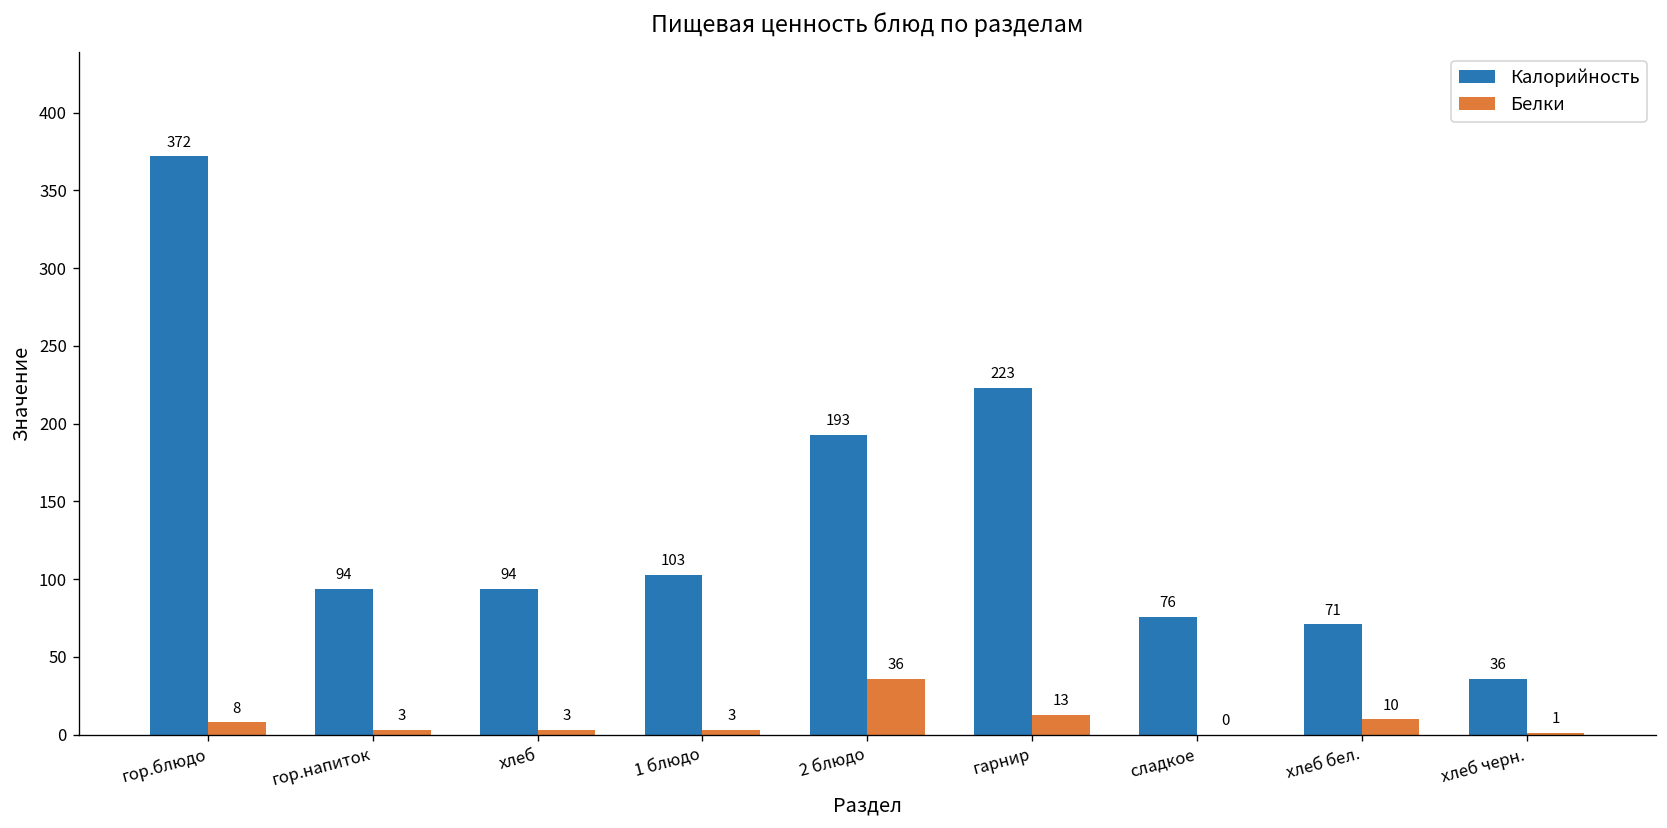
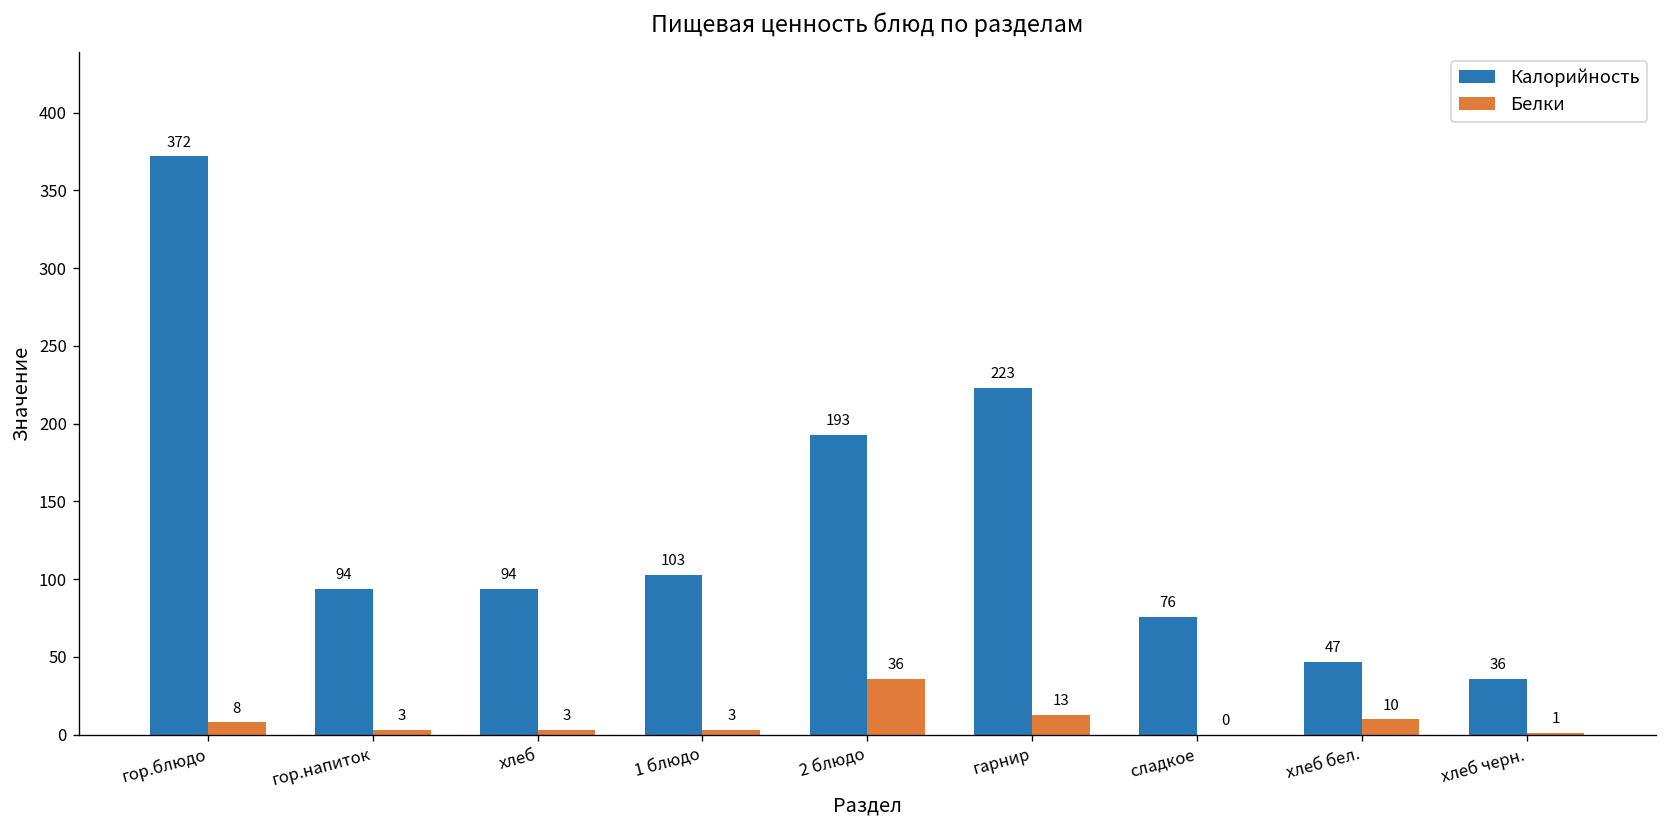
Калорийность, хлеб бел.: 71 -> 47
